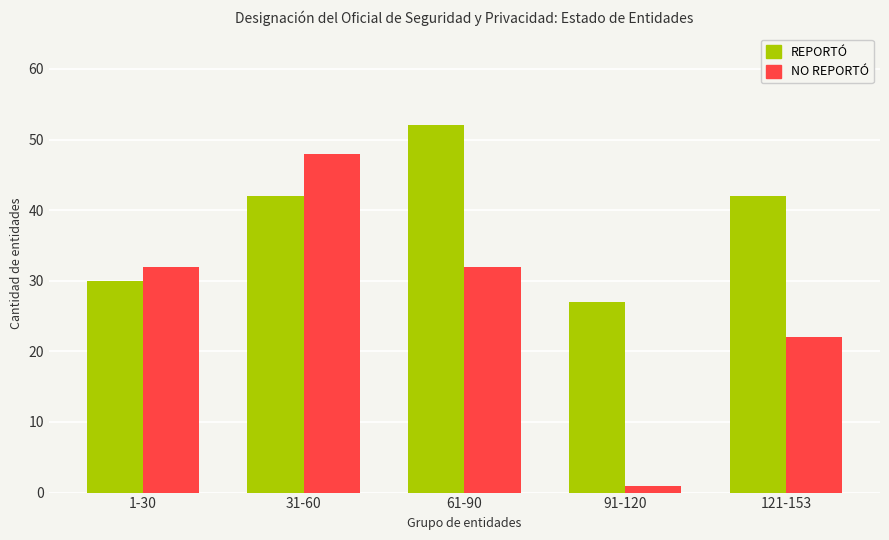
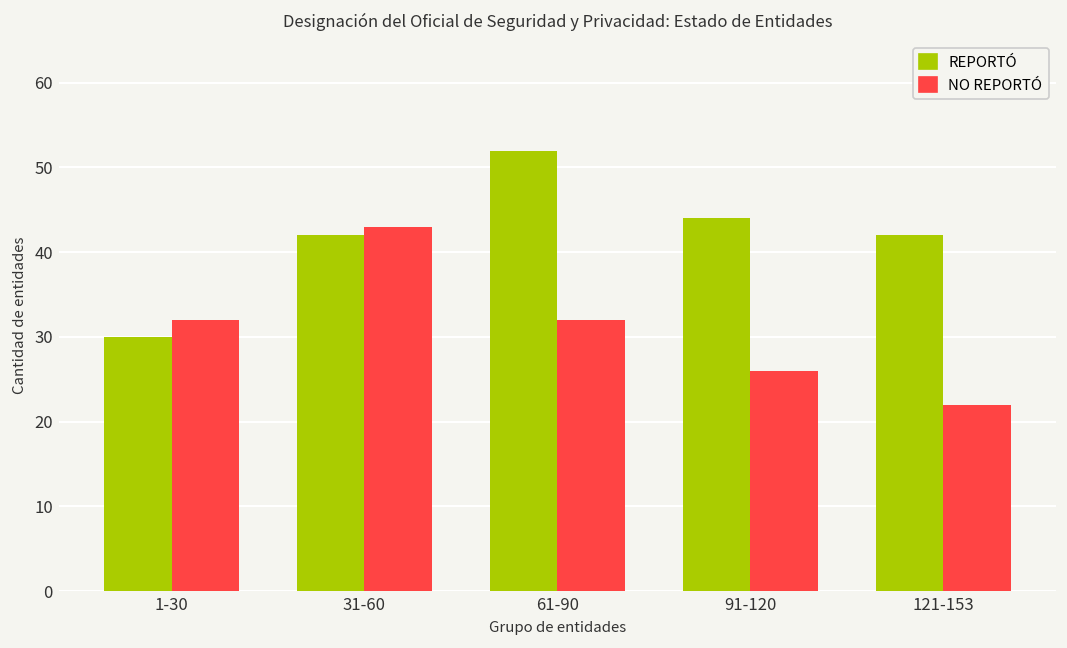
NO REPORTÓ, 31-60: 48 -> 43
REPORTÓ, 91-120: 27 -> 44
NO REPORTÓ, 91-120: 1 -> 26
